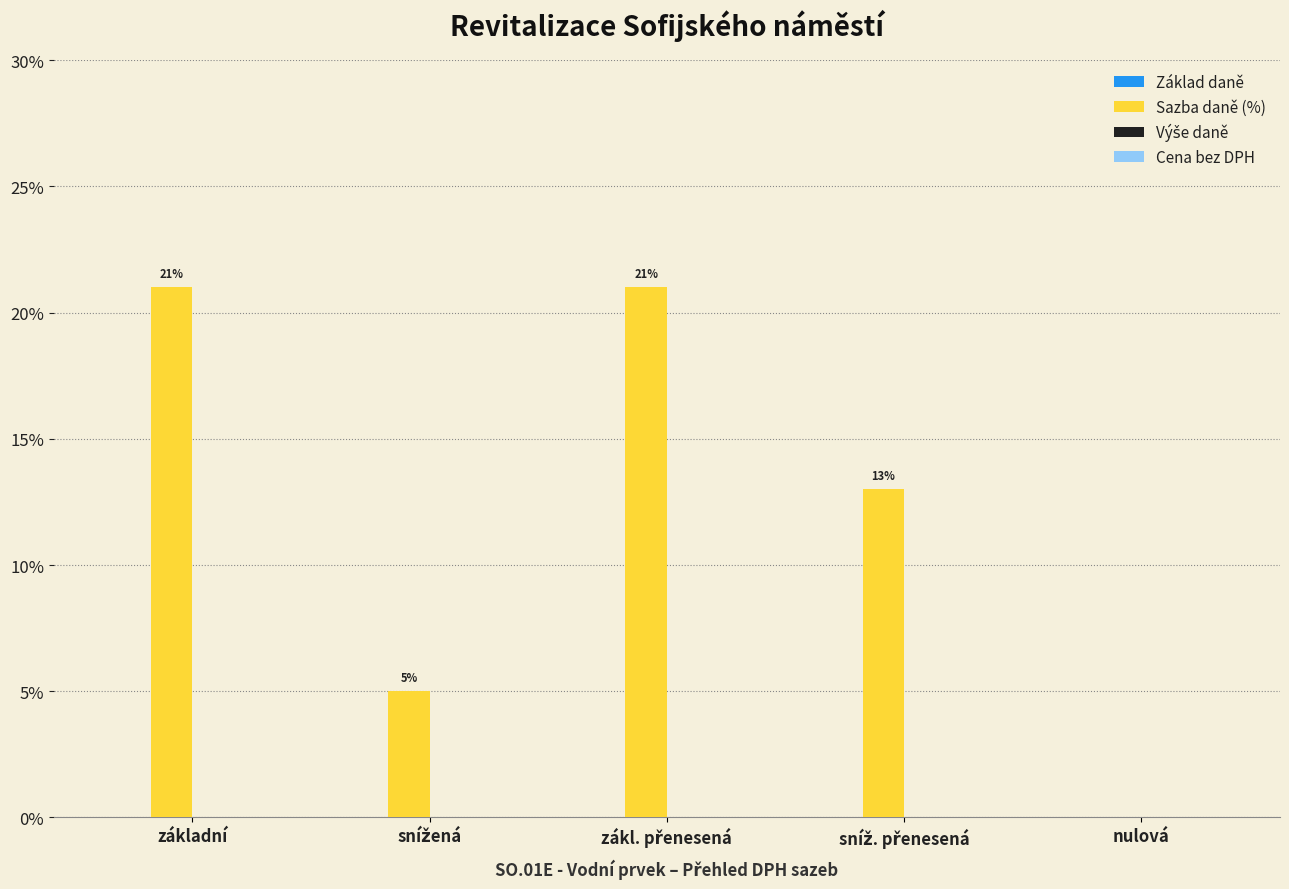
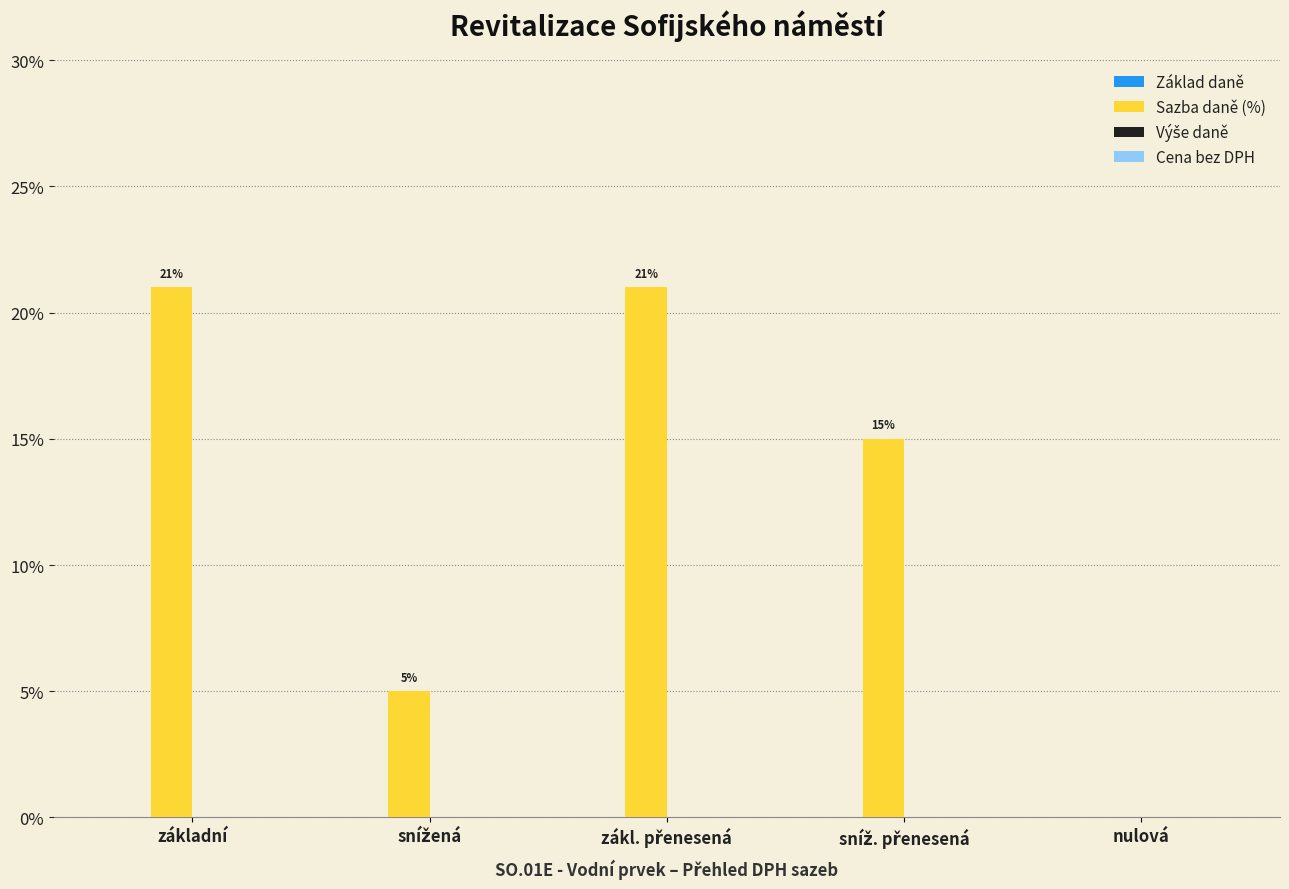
Sazba daně (%), sníž. přenesená: 13% -> 15%
